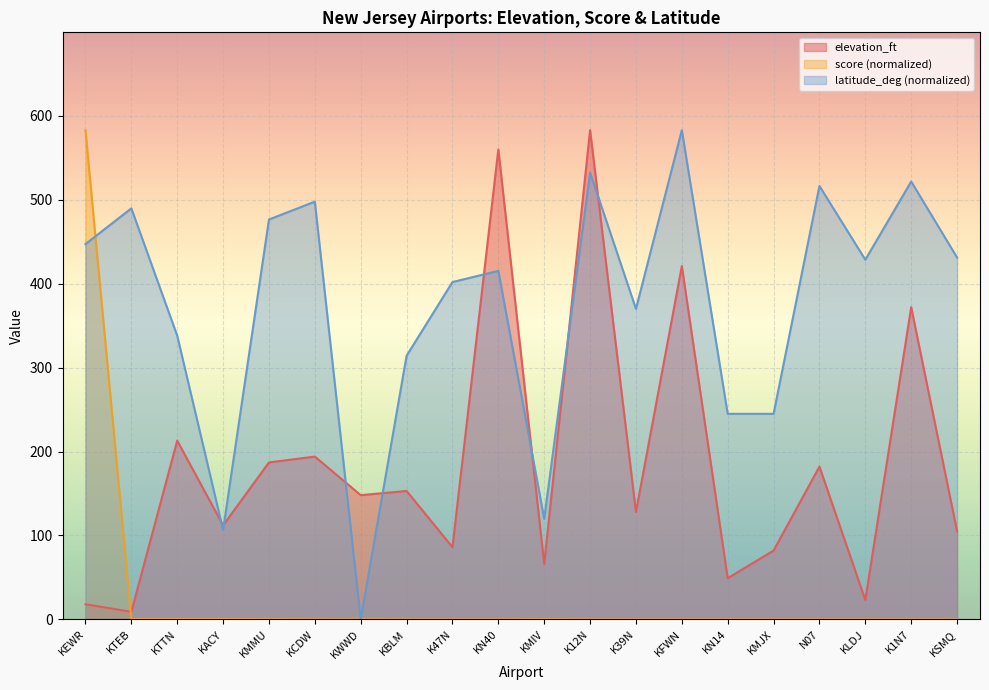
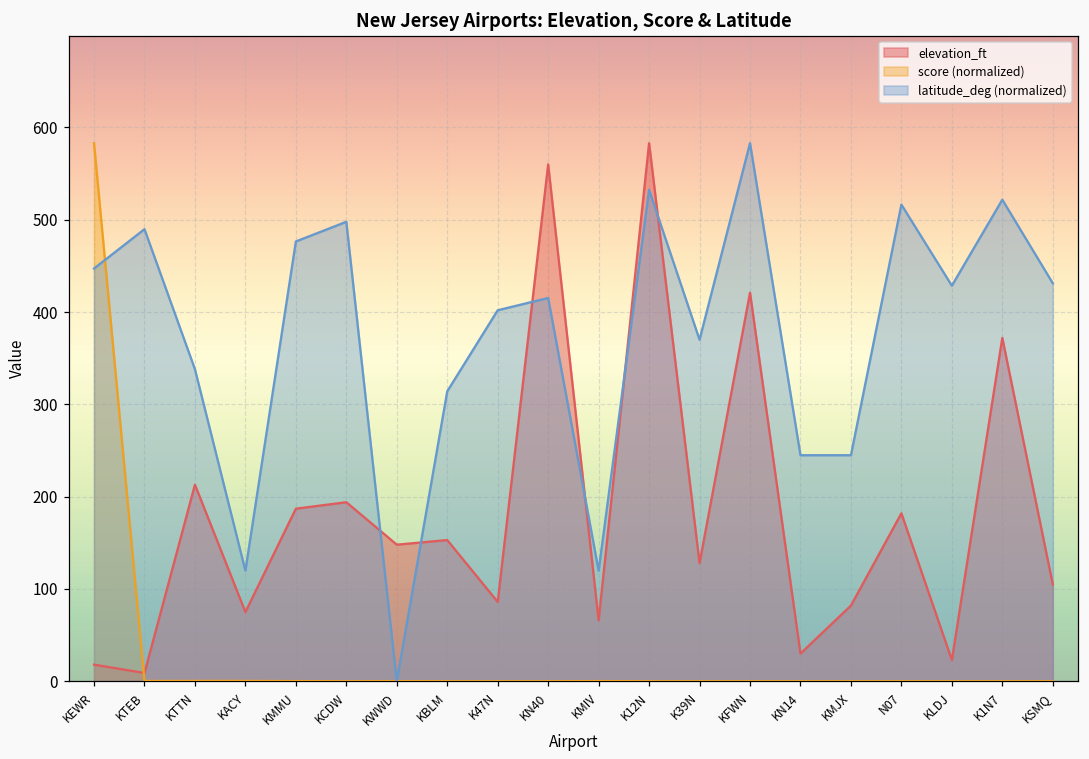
elevation_ft, KACY: 110 -> 80
latitude_deg (normalized), KACY: 110 -> 120
elevation_ft, KN14: 50 -> 30
